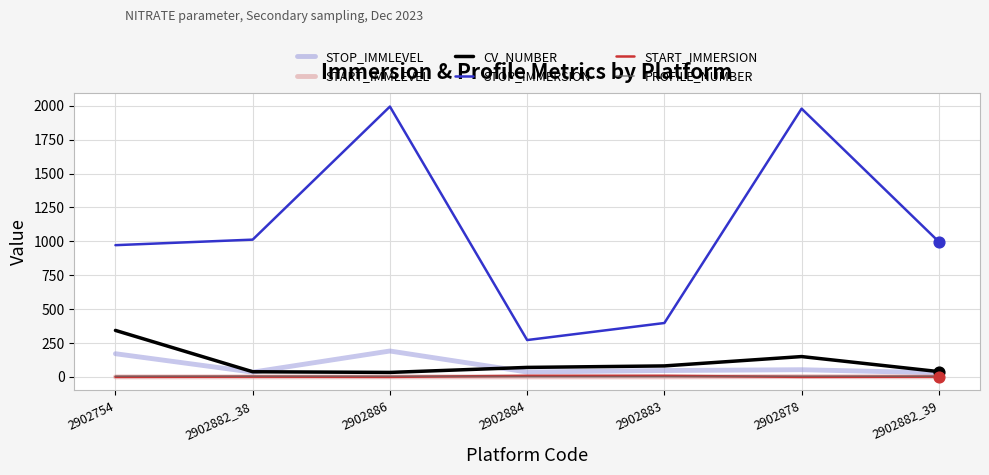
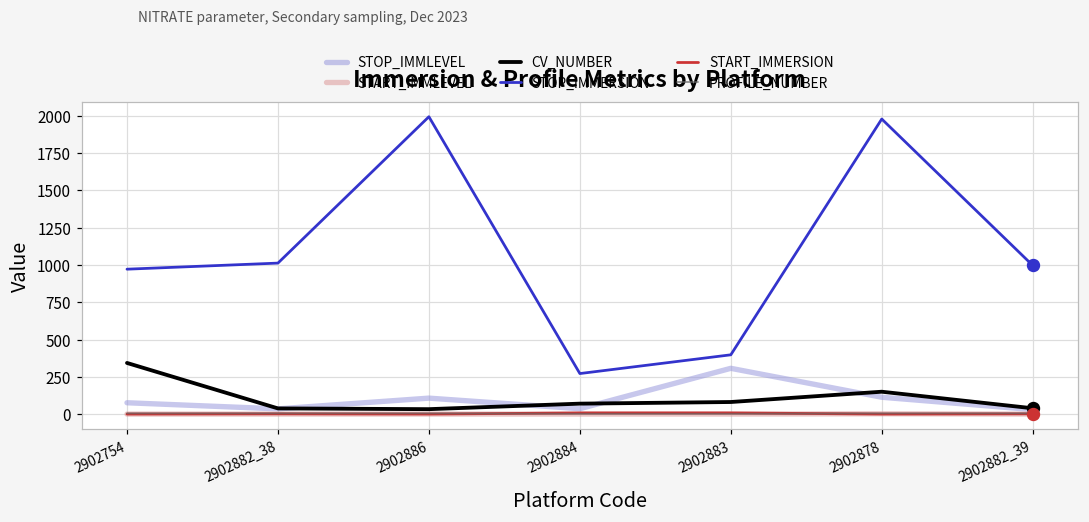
STOP_IMMLEVEL, 2902754: 170 -> 80
STOP_IMMLEVEL, 2902886: 190 -> 110
STOP_IMMLEVEL, 2902883: 50 -> 310
STOP_IMMLEVEL, 2902878: 50 -> 110
